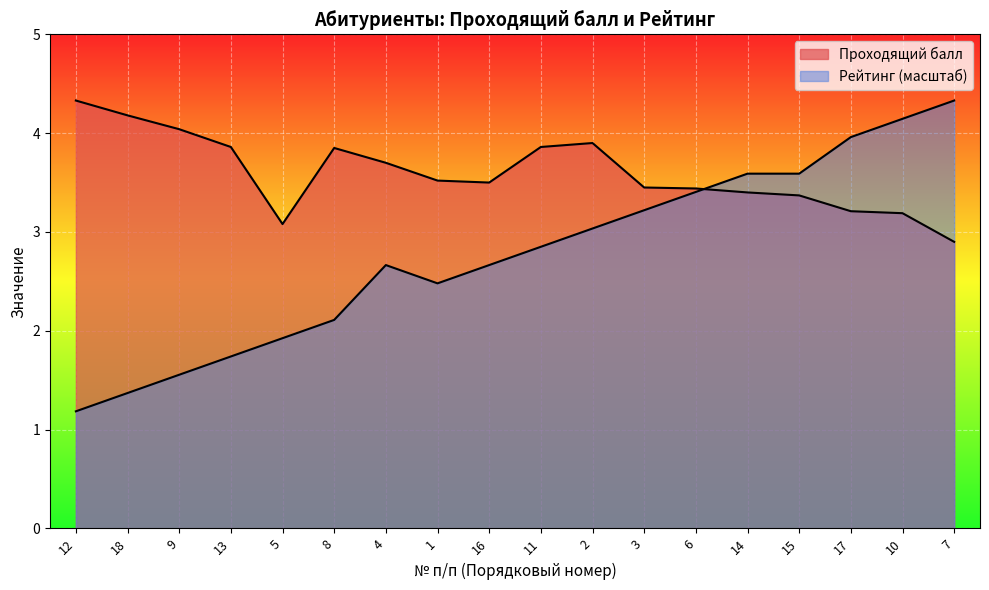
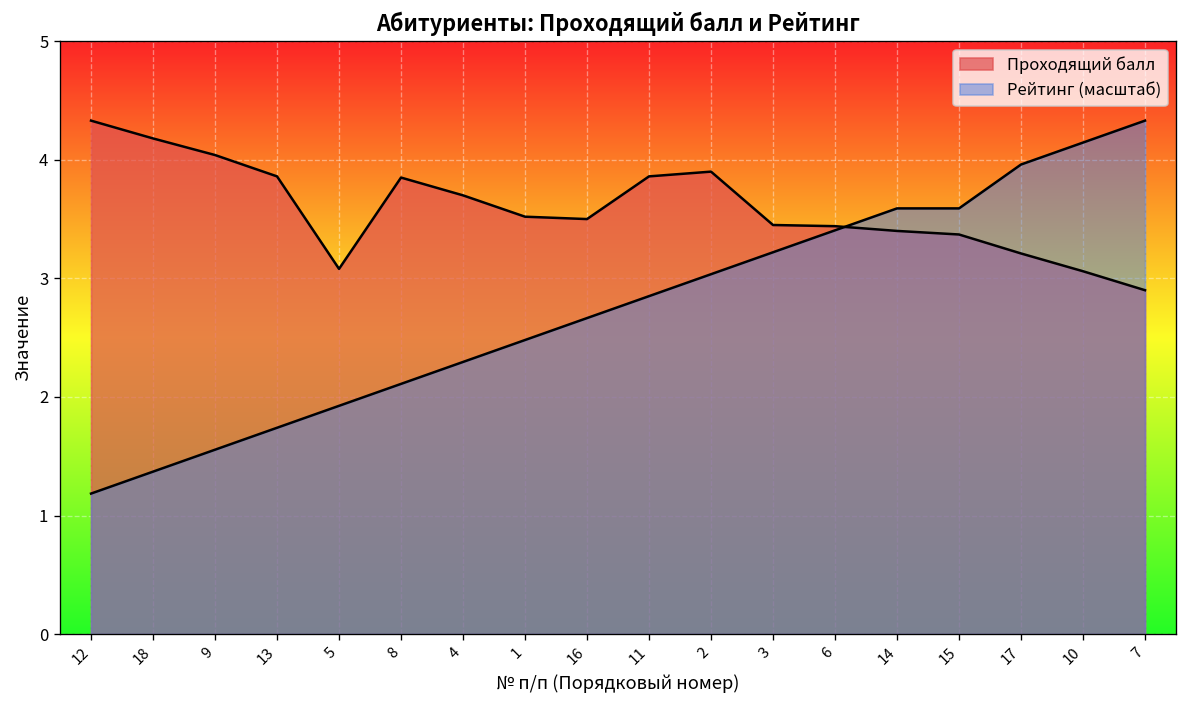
Рейтинг (масштаб), 4: 2.7 -> 2.3
Проходящий балл, 10: 3.2 -> 3.1
